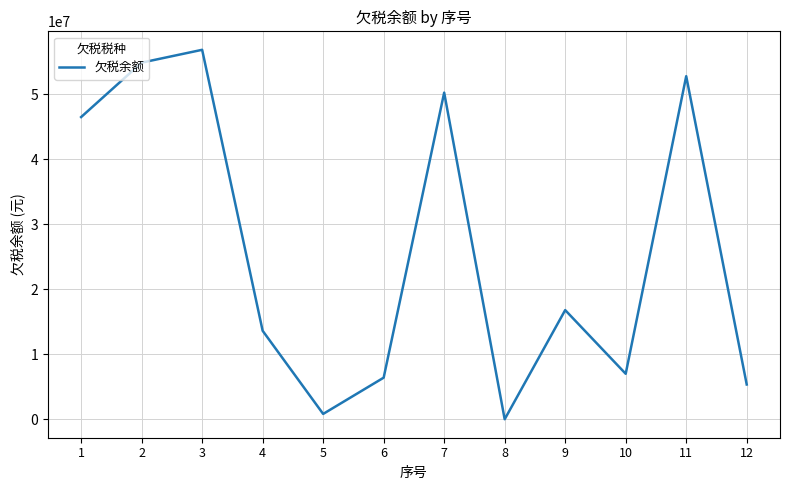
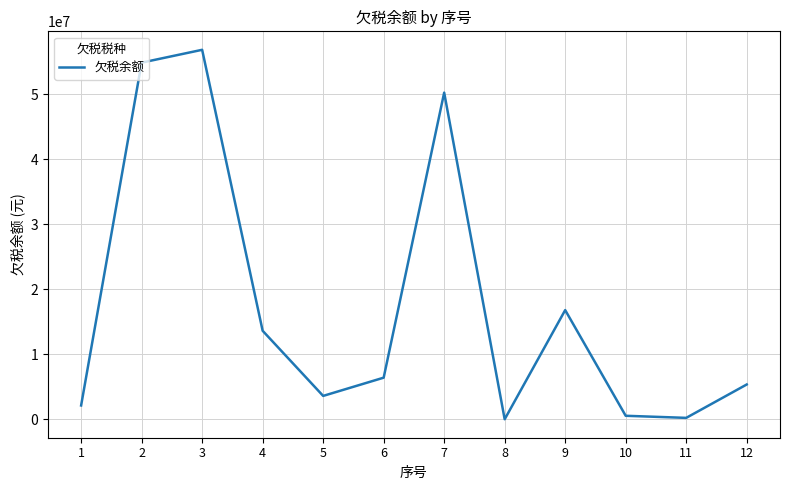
1: 46000000 -> 2000000
5: 1000000 -> 4000000
10: 7000000 -> 1000000
11: 53000000 -> 0
